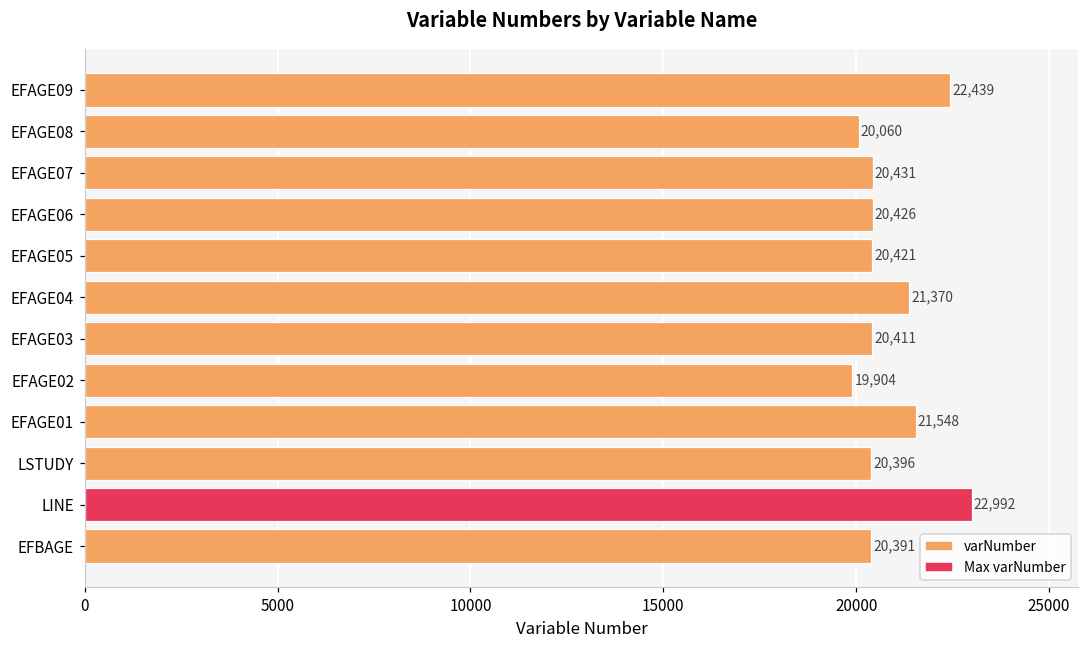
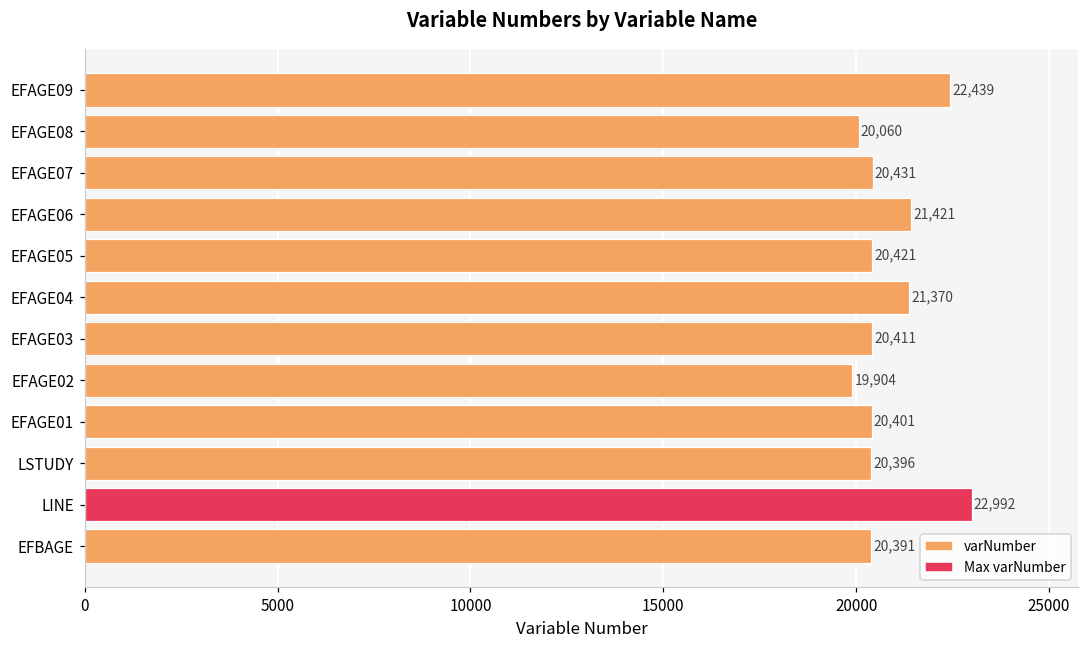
EFAGE06: 20,426 -> 21,421
EFAGE01: 21,548 -> 20,401
